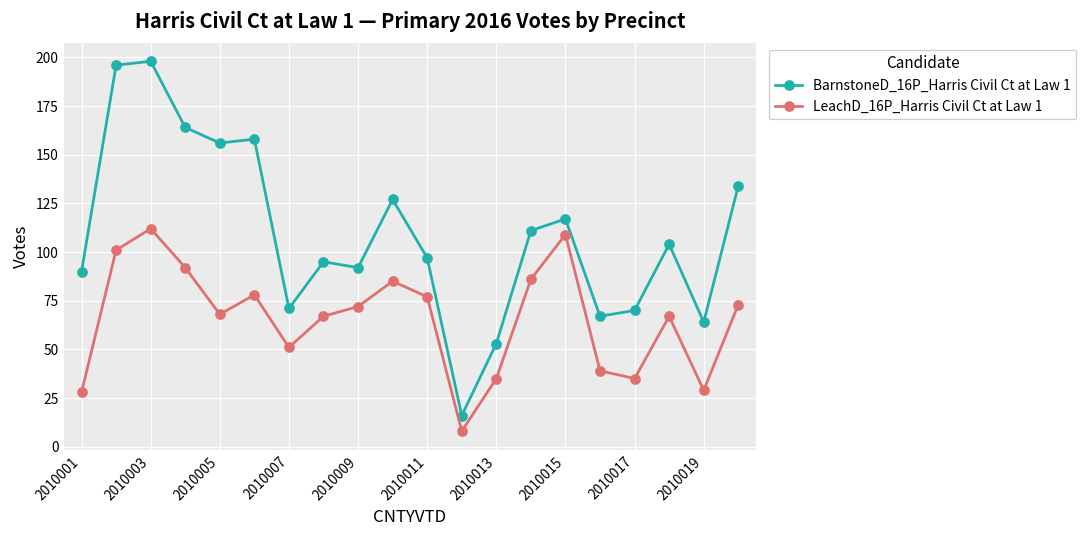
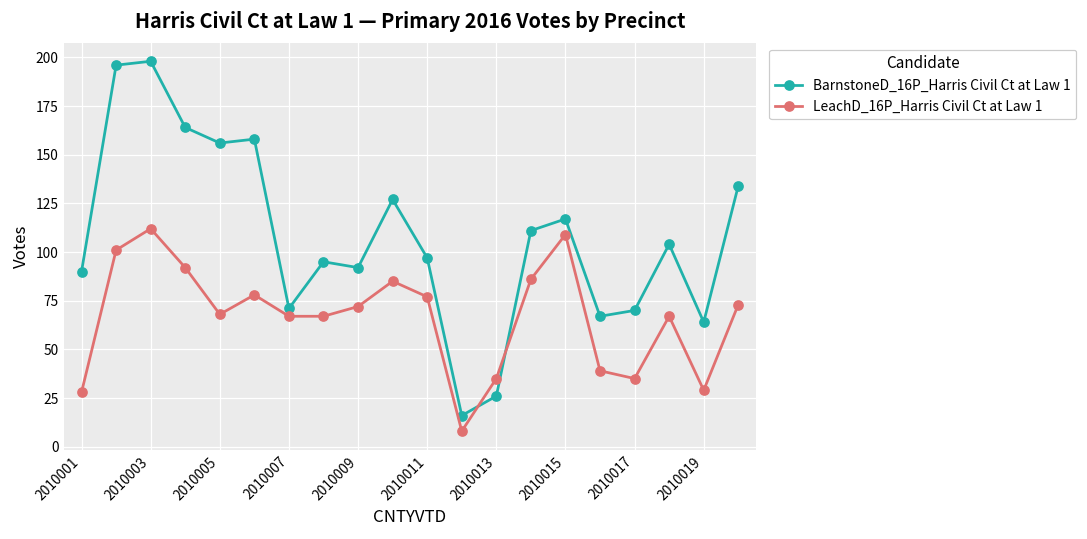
LeachD_16P_Harris Civil Ct at Law 1, 2010007: 51 -> 67
BarnstoneD_16P_Harris Civil Ct at Law 1, 2010013: 53 -> 26
